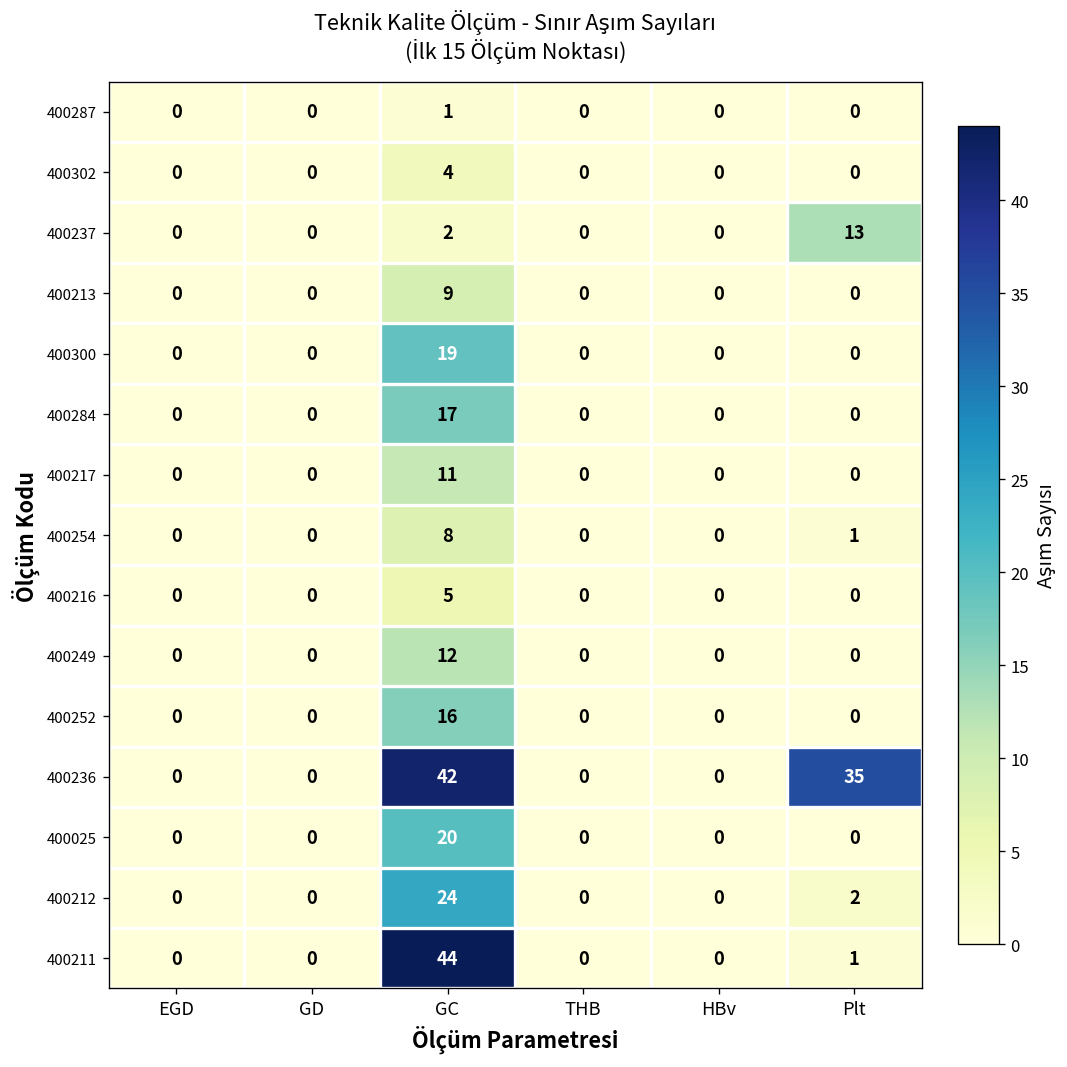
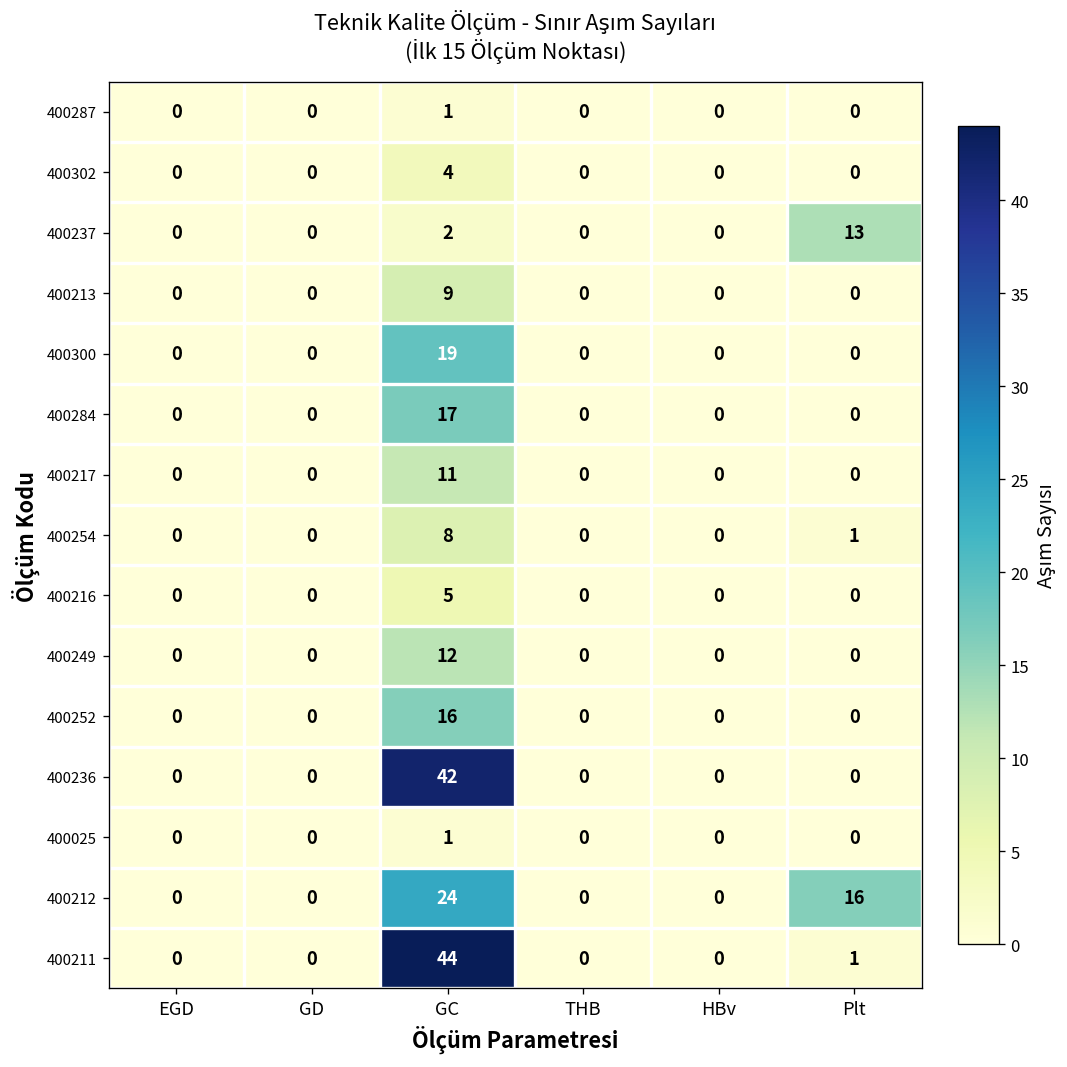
400236, Plt: 35 -> 0
400025, GC: 20 -> 1
400212, Plt: 2 -> 16
